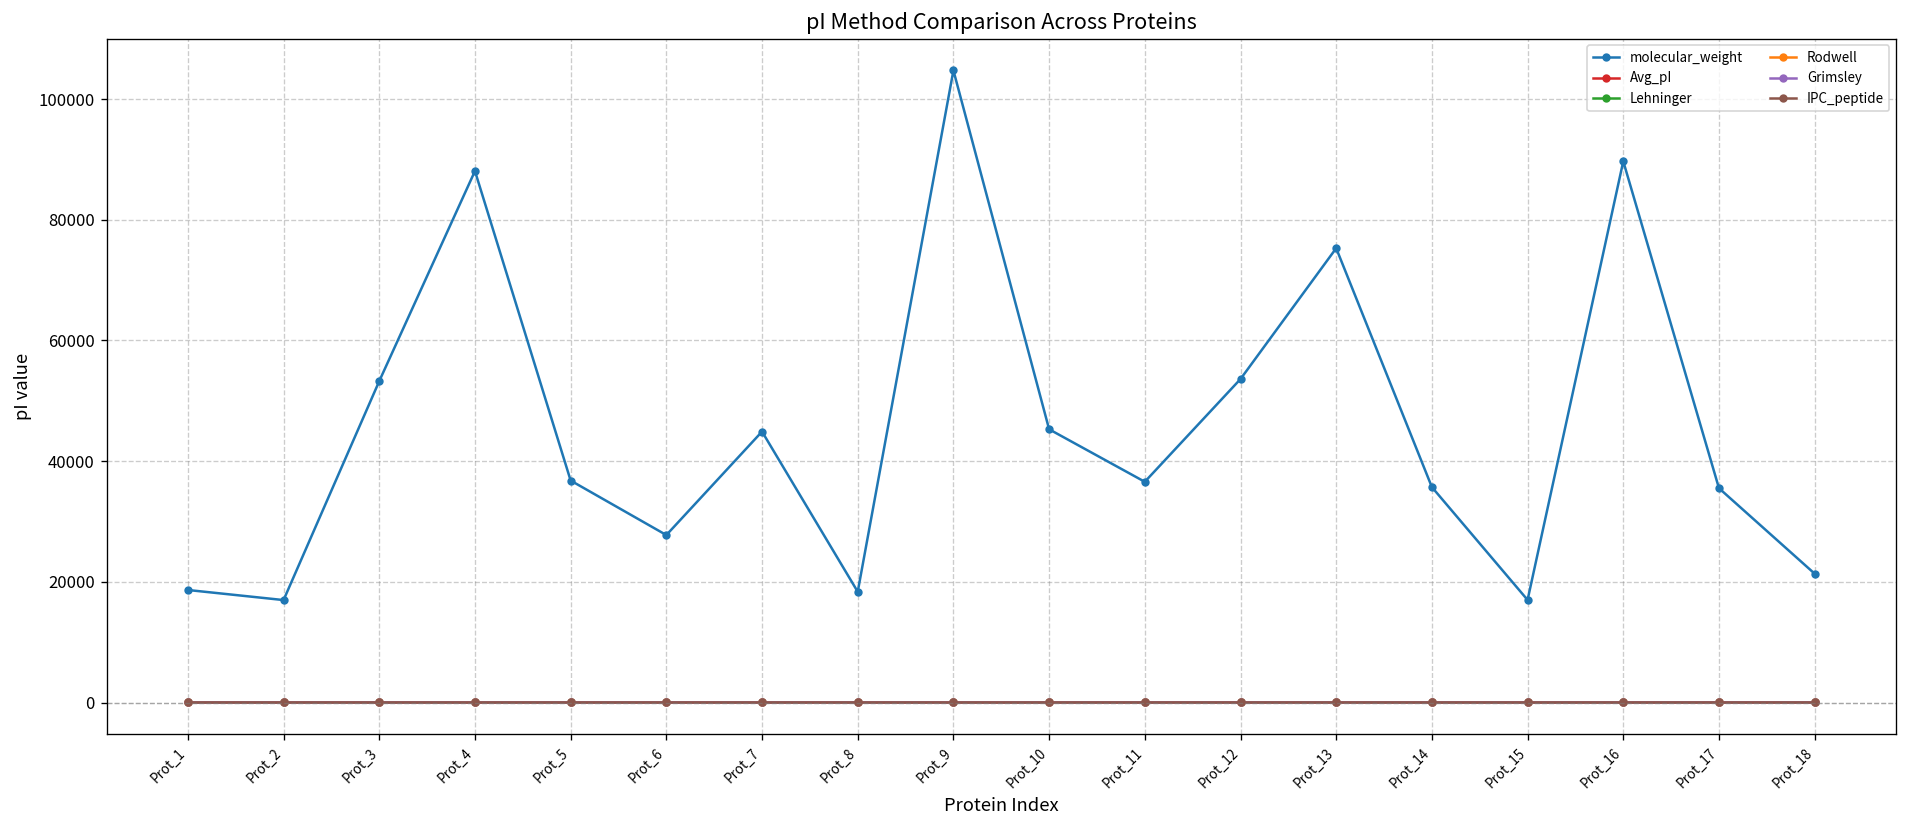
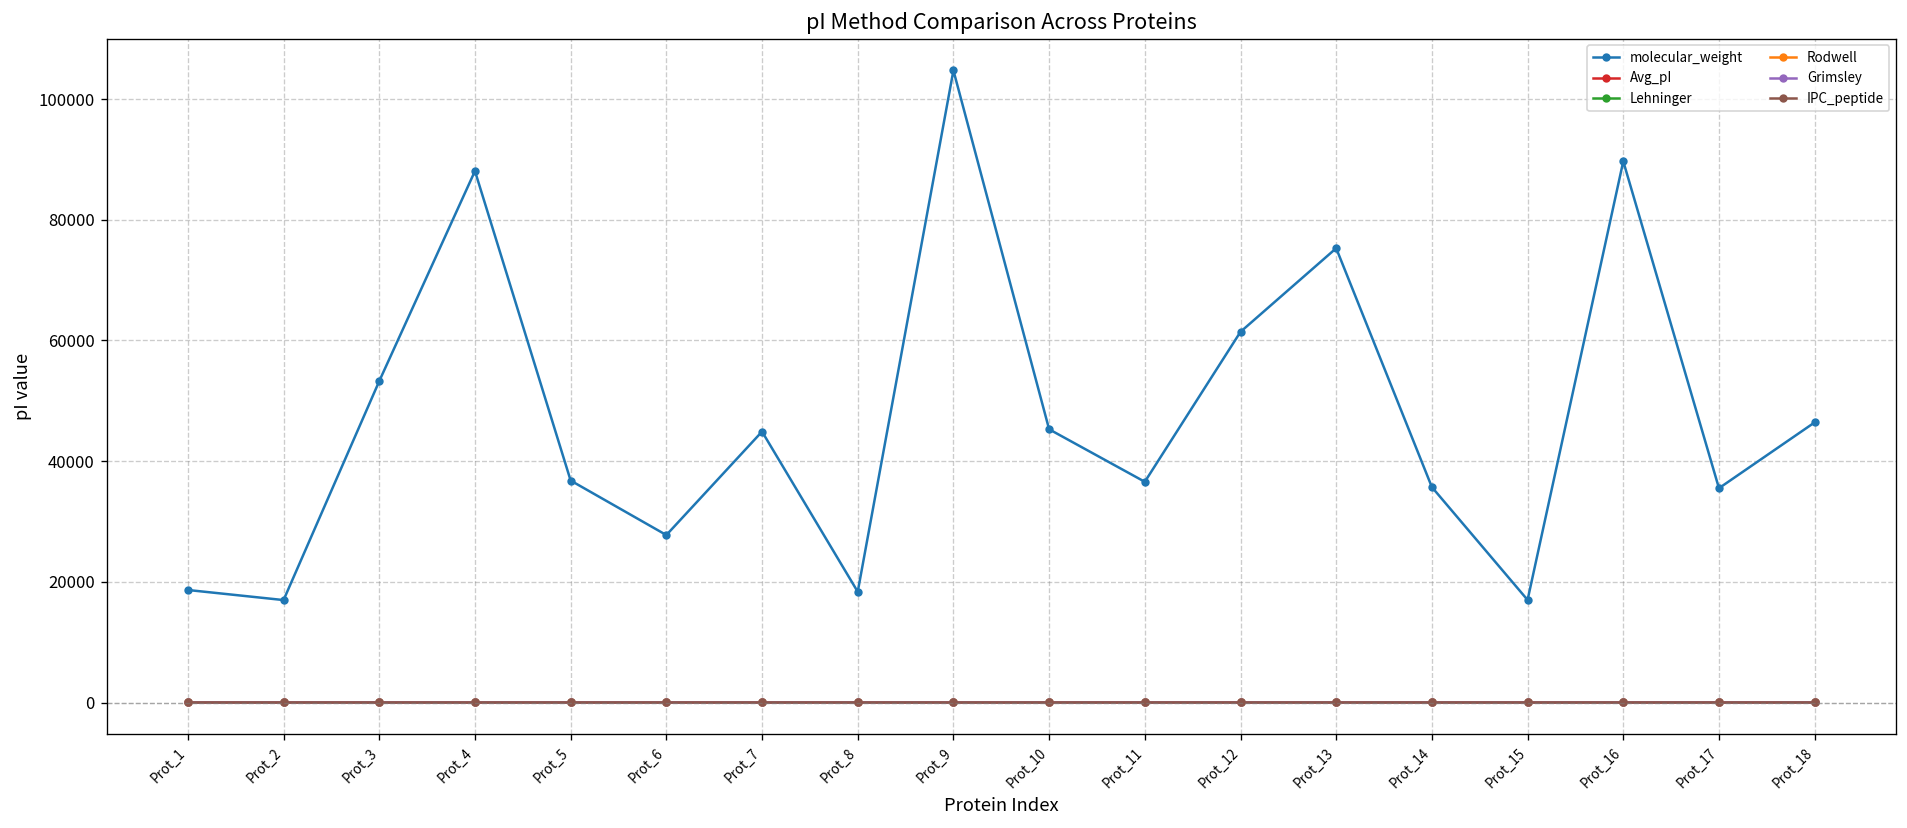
molecular_weight, Prot_12: 54000 -> 61000
molecular_weight, Prot_18: 21000 -> 46000
